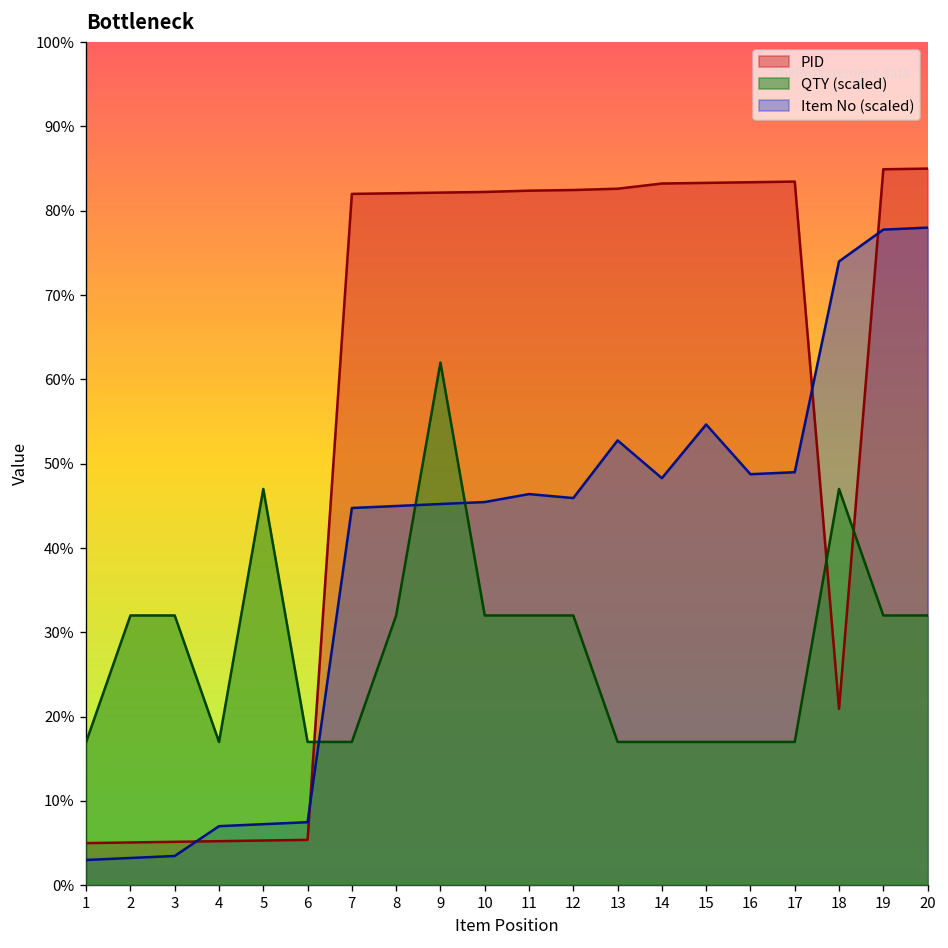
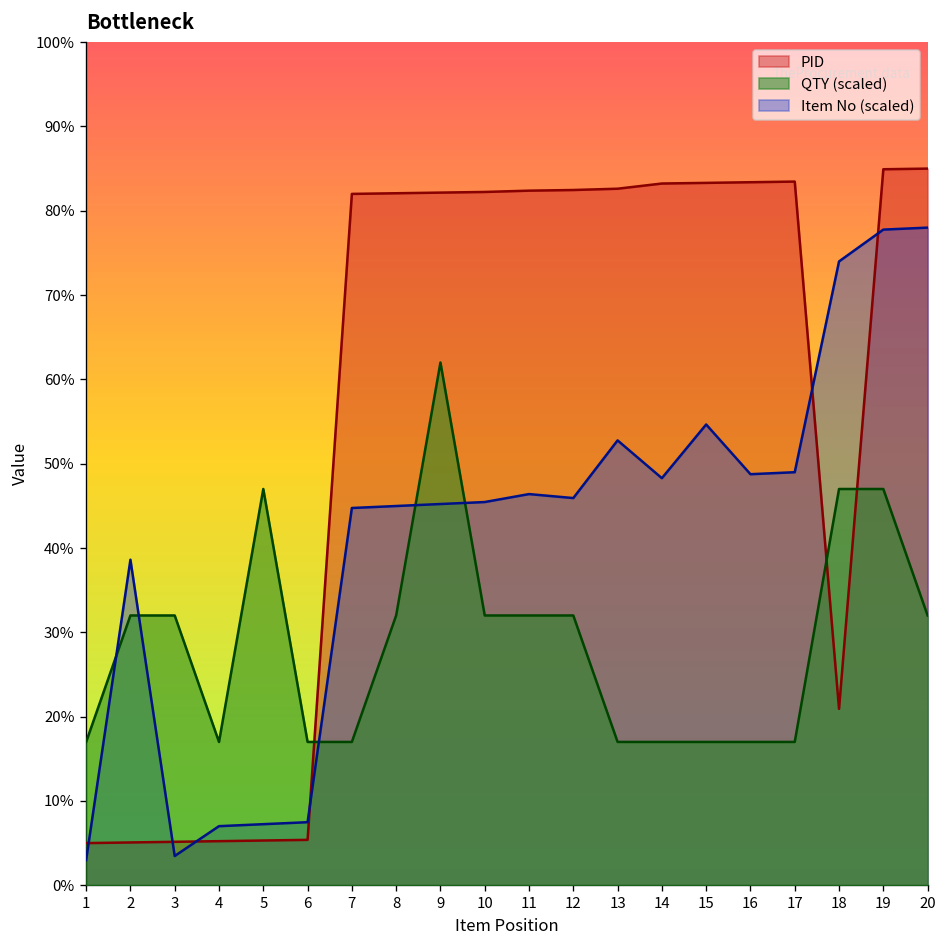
Item No (scaled), 2: 3% -> 39%
QTY (scaled), 19: 32% -> 47%
